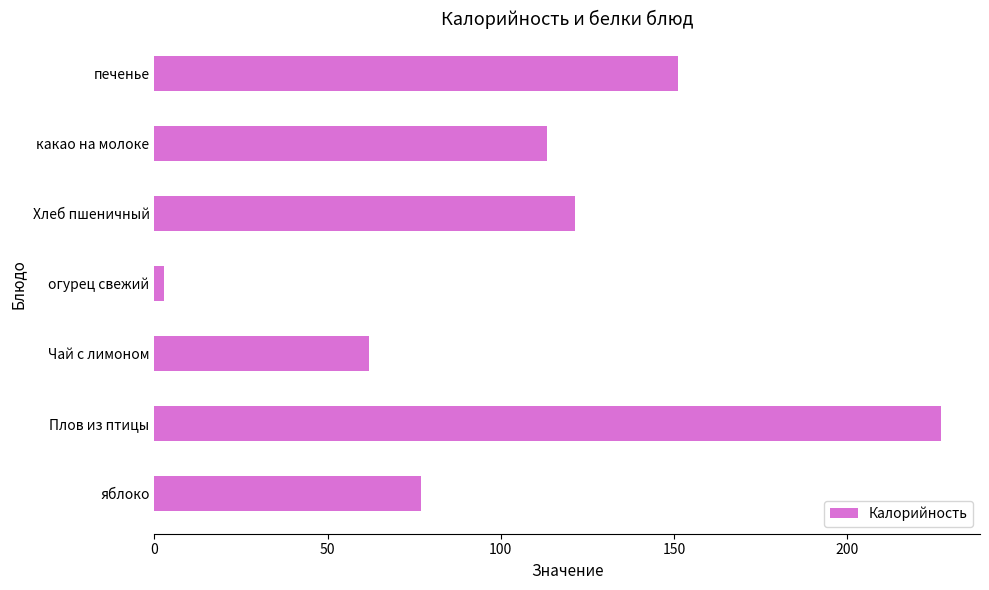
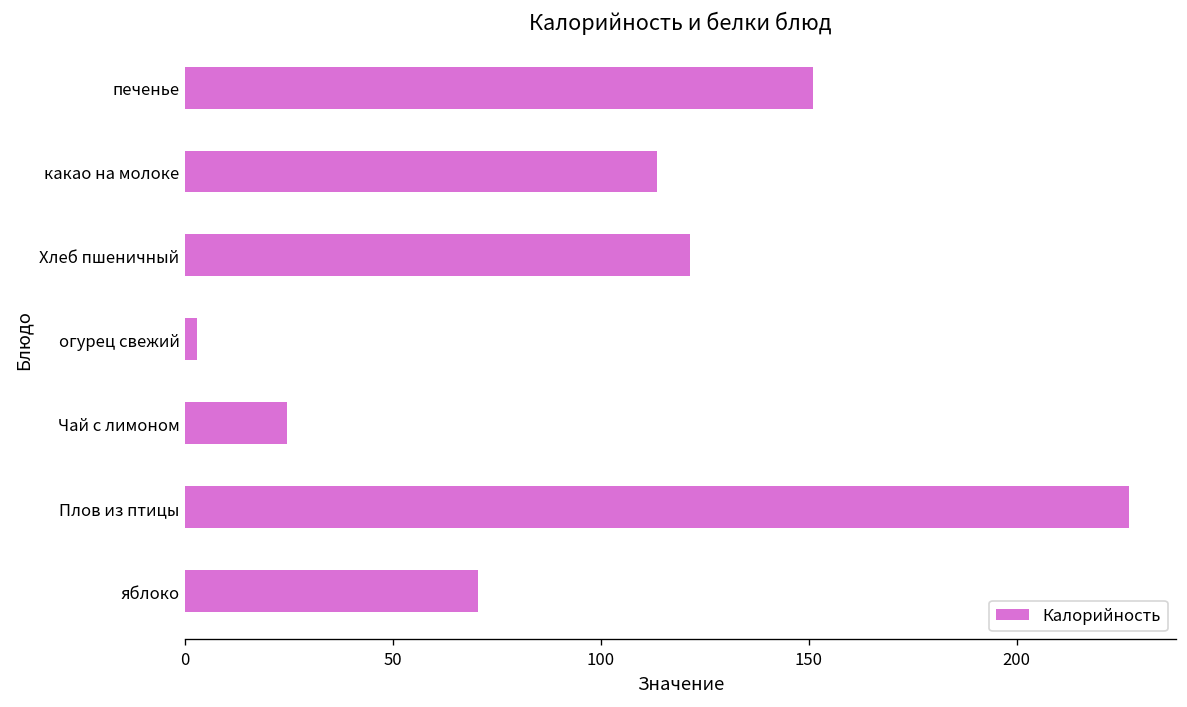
Чай с лимоном: 62 -> 25
яблоко: 77 -> 70
